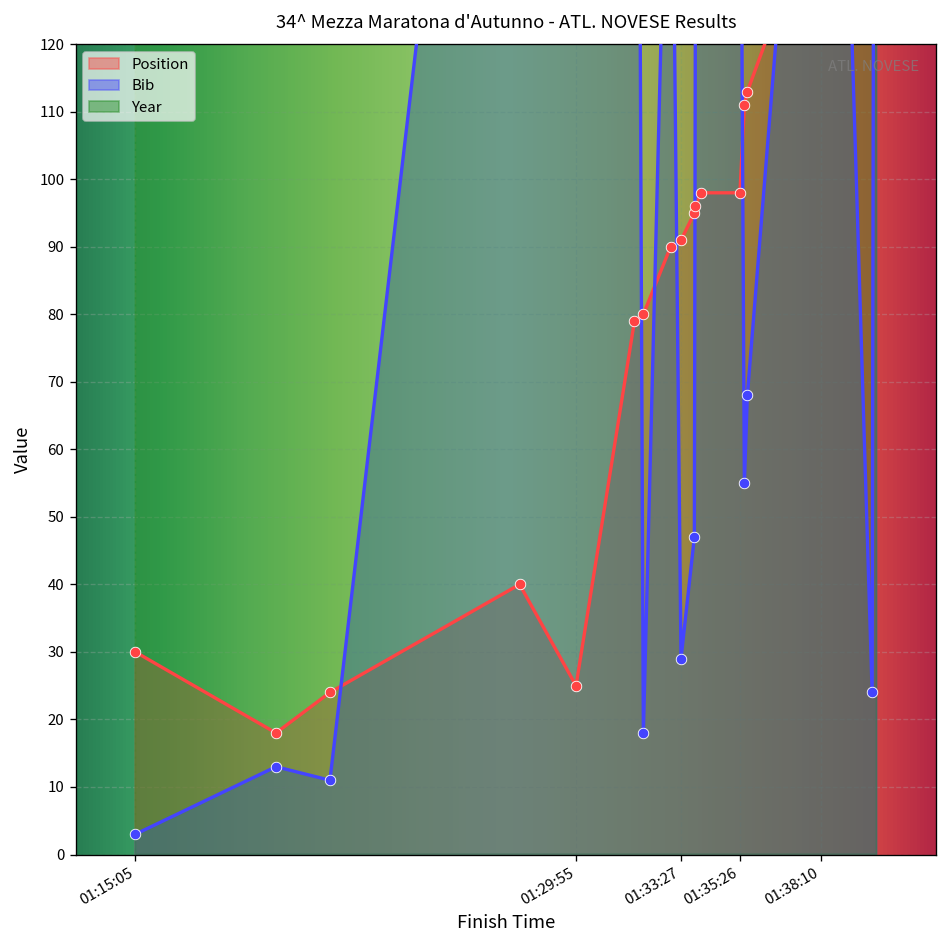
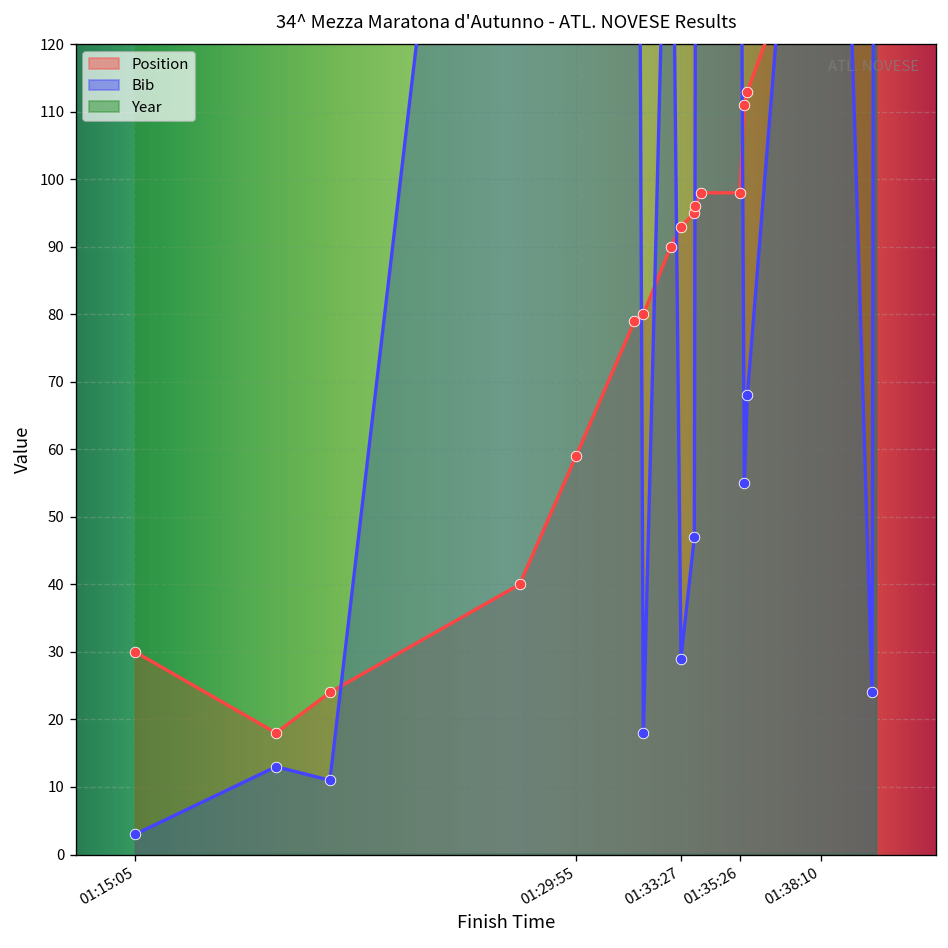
Position, 01:29:55: 25 -> 59
Position, 01:33:27: 91 -> 93
